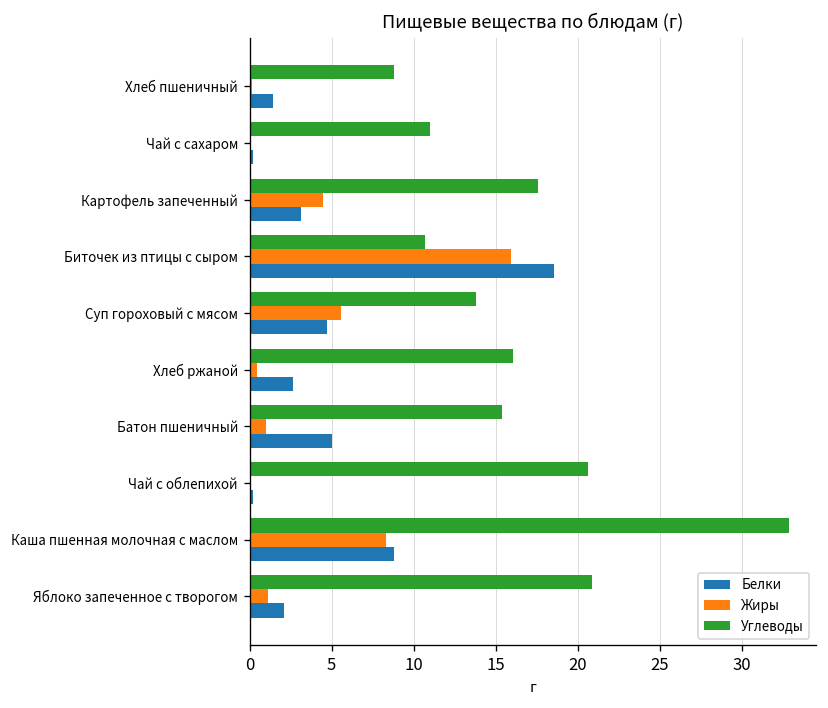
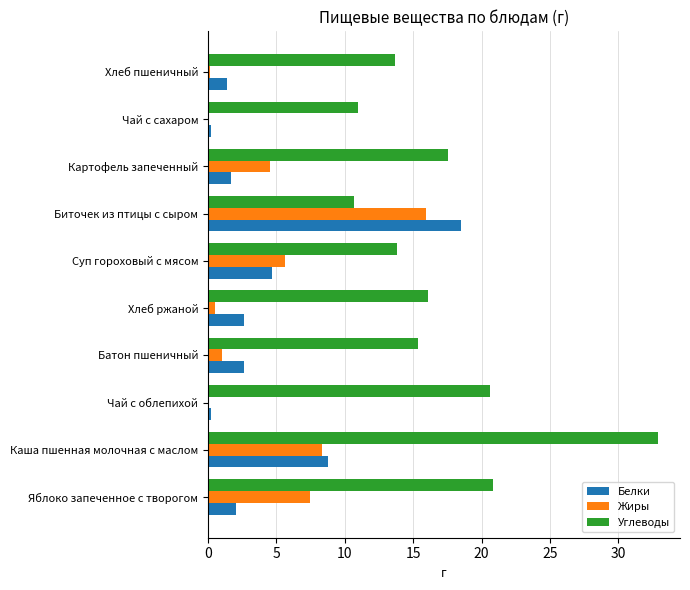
Углеводы, Хлеб пшеничный: 8.8 -> 13.7
Белки, Картофель запеченный: 3.2 -> 1.7
Белки, Батон пшеничный: 5.0 -> 2.6
Жиры, Яблоко запеченное с творогом: 1.1 -> 7.5
